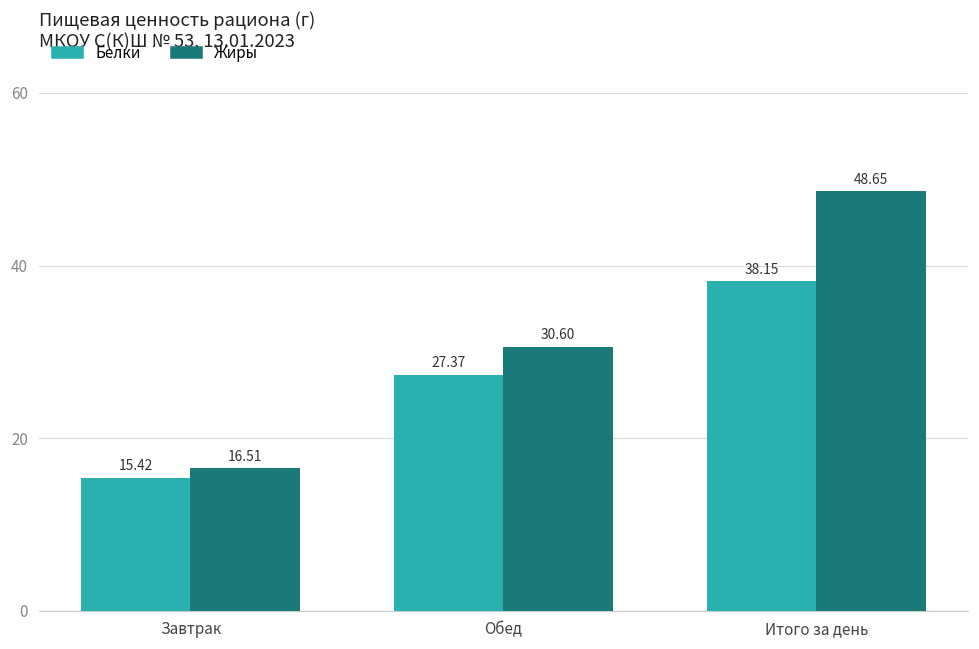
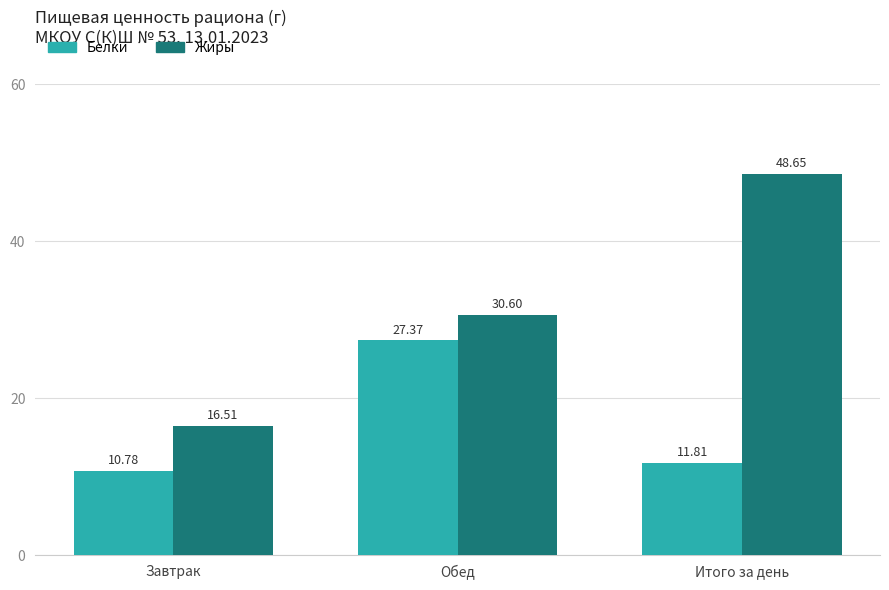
Белки, Завтрак: 15.42 -> 10.78
Белки, Итого за день: 38.15 -> 11.81
